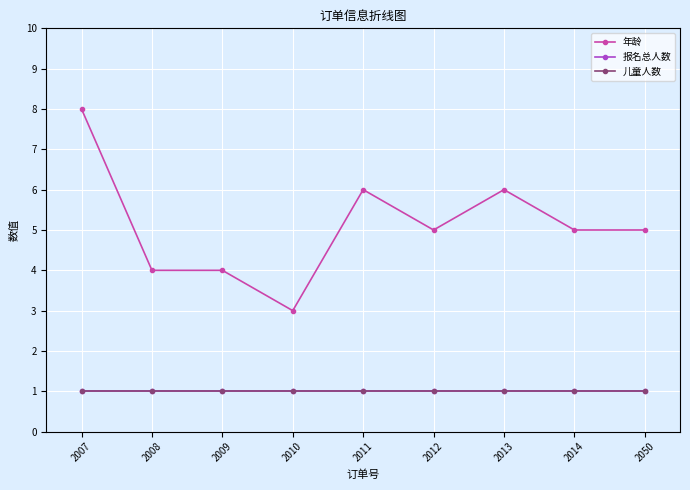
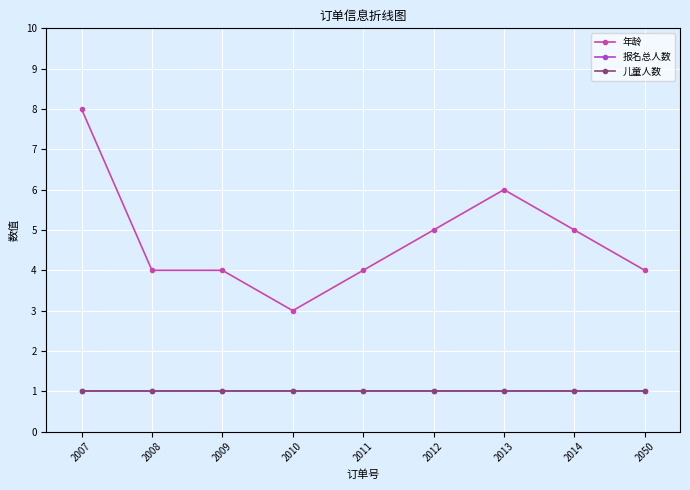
年龄, 2011: 6 -> 4
年龄, 2050: 5 -> 4
